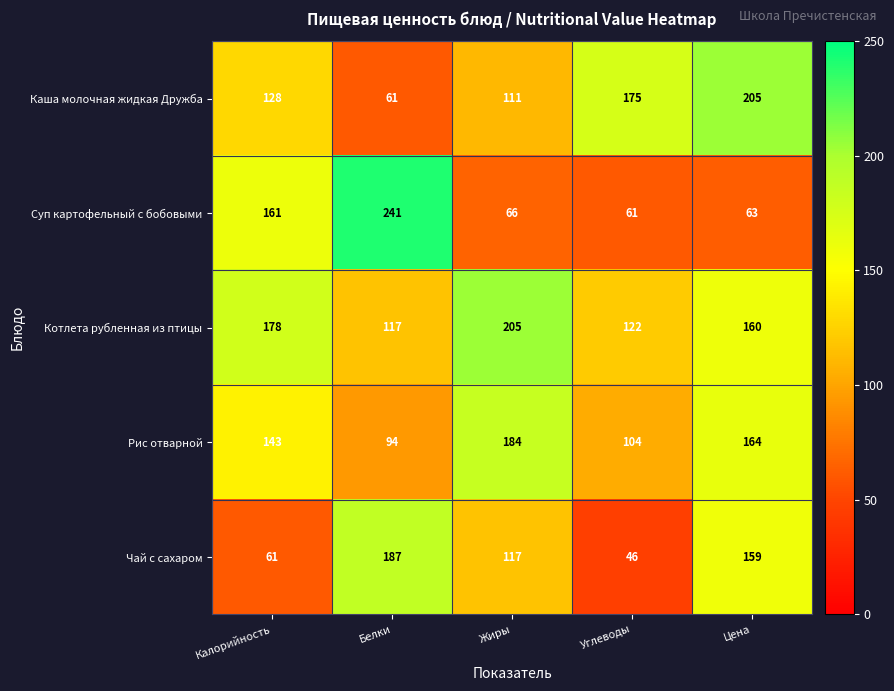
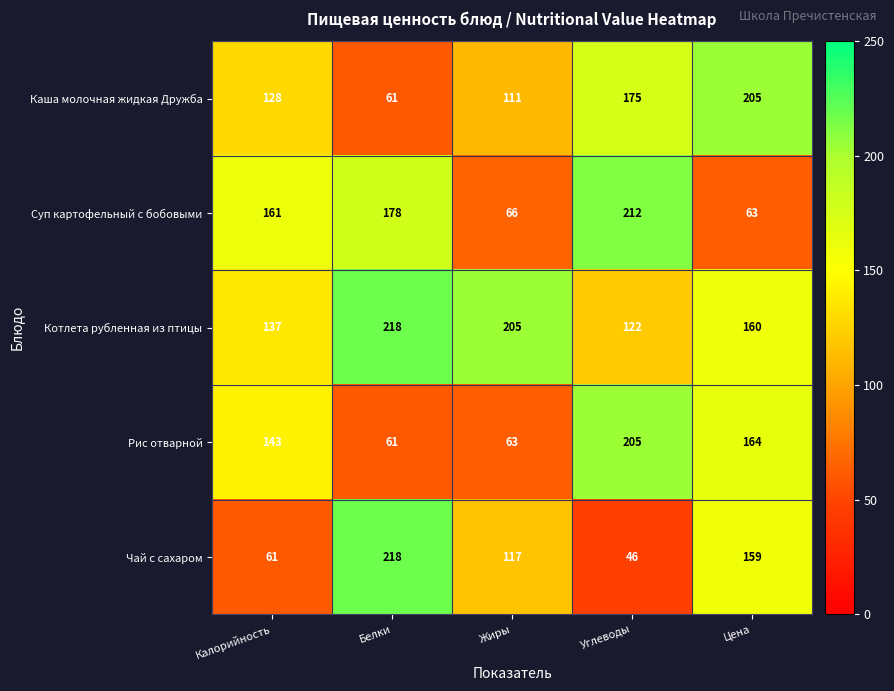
Суп картофельный с бобовыми, Белки: 241 -> 178
Суп картофельный с бобовыми, Углеводы: 61 -> 212
Котлета рубленная из птицы, Калорийность: 178 -> 137
Котлета рубленная из птицы, Белки: 117 -> 218
Рис отварной, Белки: 94 -> 61
Рис отварной, Жиры: 184 -> 63
Рис отварной, Углеводы: 104 -> 205
Чай с сахаром, Белки: 187 -> 218
